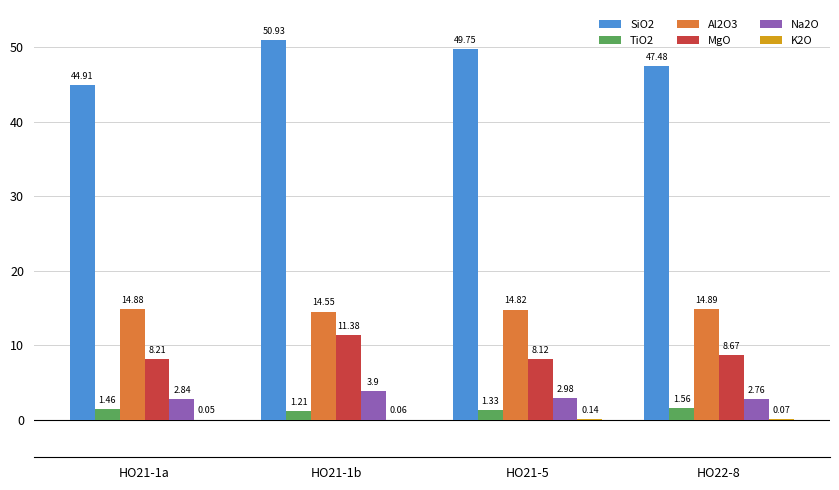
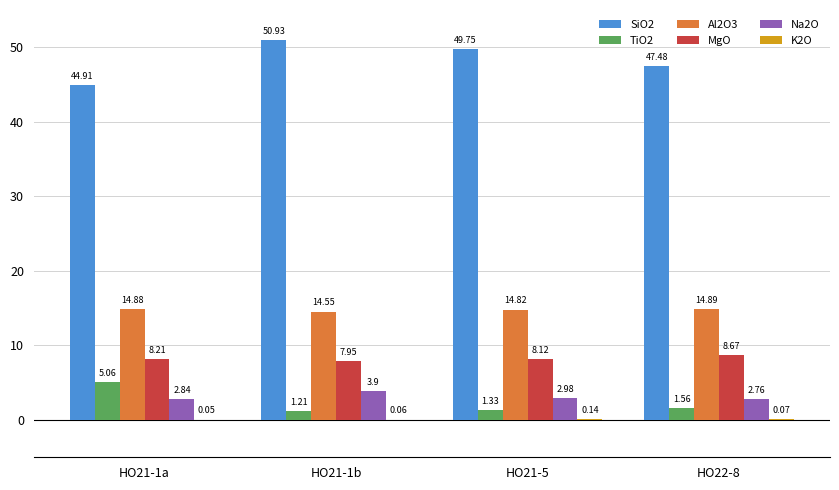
TiO2, HO21-1a: 1.46 -> 5.06
MgO, HO21-1b: 11.38 -> 7.95
